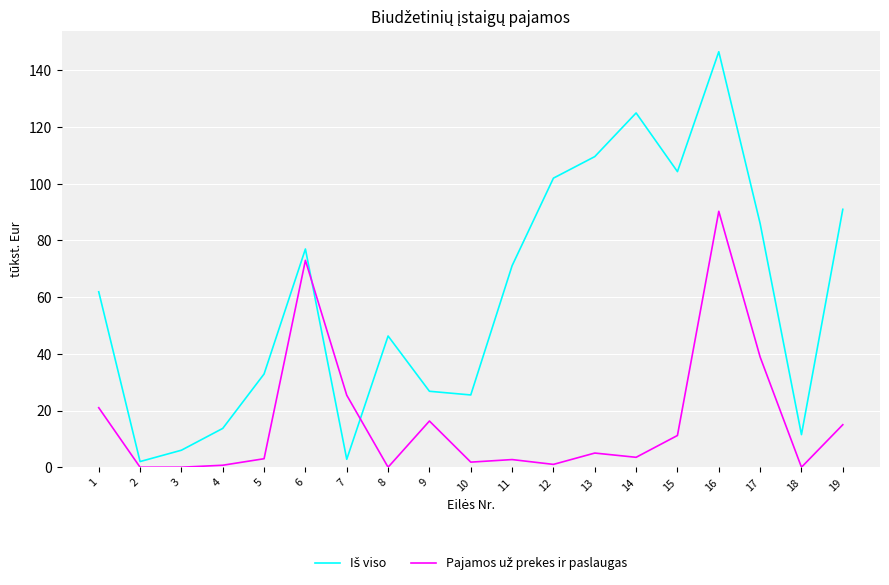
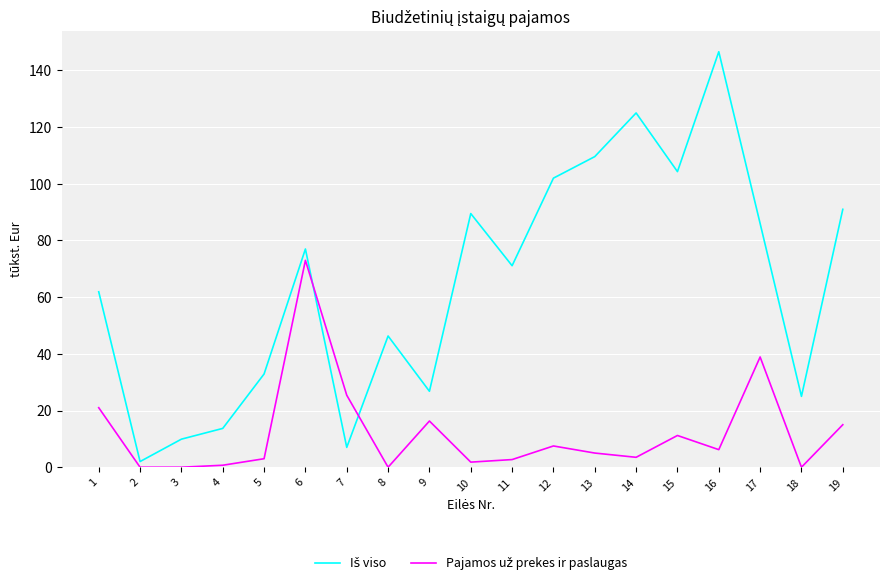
Iš viso, 3: 6 -> 10
Iš viso, 7: 3 -> 7
Iš viso, 10: 26 -> 90
Pajamos už prekes ir paslaugas, 12: 1 -> 8
Pajamos už prekes ir paslaugas, 16: 90 -> 6
Iš viso, 18: 12 -> 25
